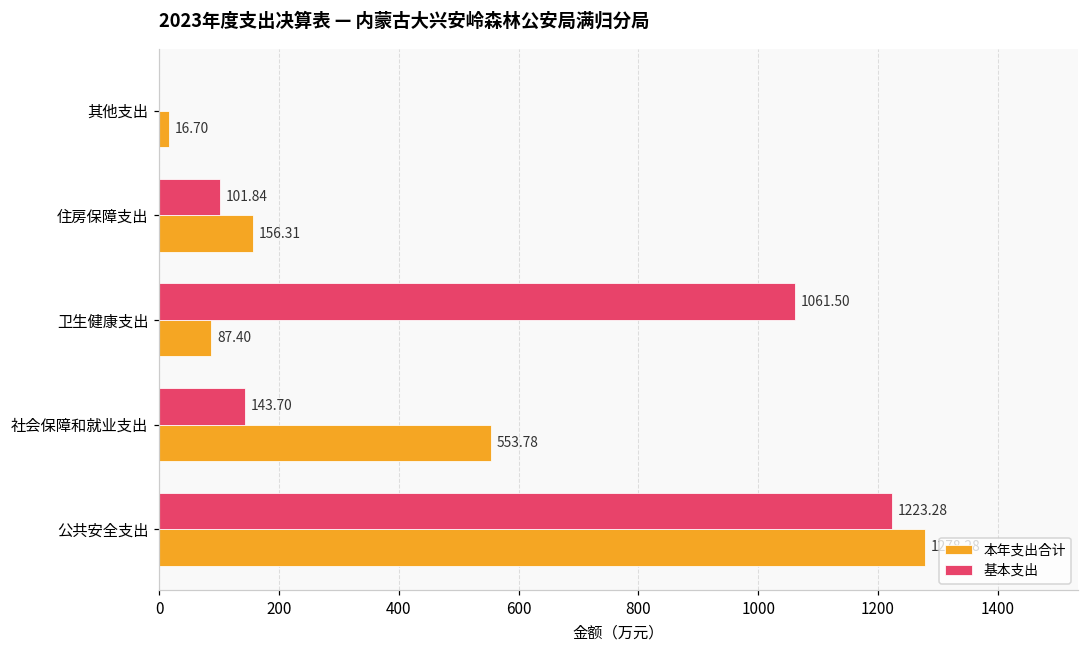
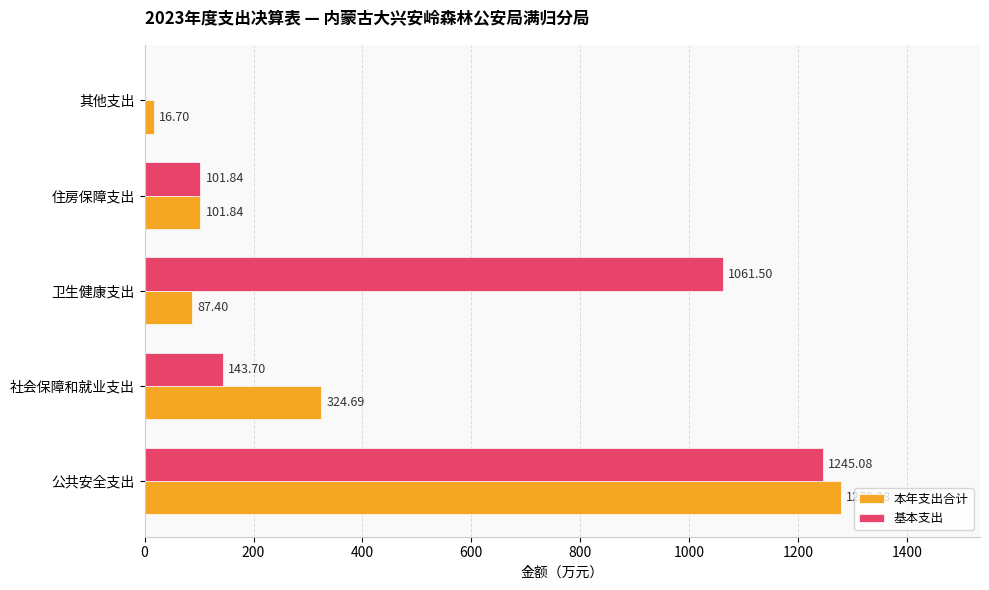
本年支出合计, 住房保障支出: 156.31 -> 101.84
本年支出合计, 社会保障和就业支出: 553.78 -> 324.69
基本支出, 公共安全支出: 1223.28 -> 1245.08
